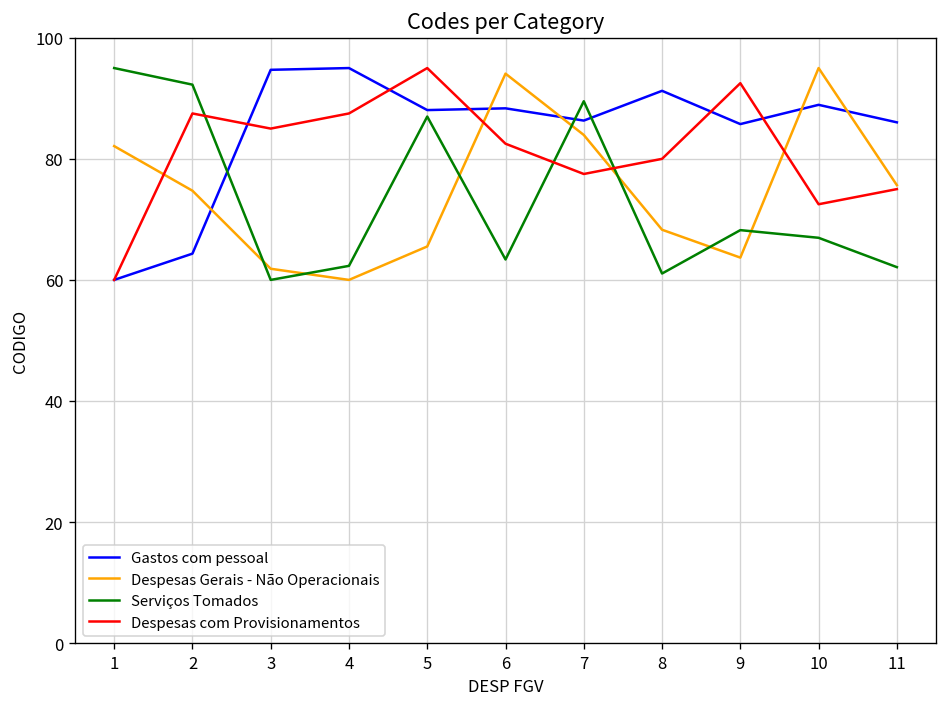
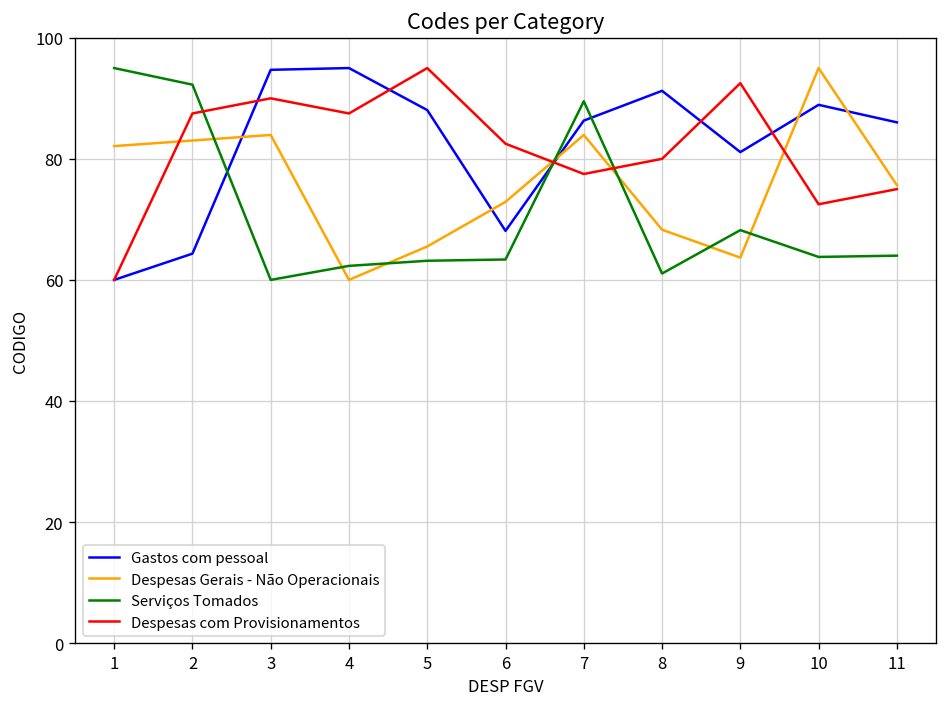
Despesas Gerais - Não Operacionais, 2: 75 -> 83
Despesas Gerais - Não Operacionais, 3: 62 -> 84
Despesas com Provisionamentos, 3: 85 -> 90
Serviços Tomados, 5: 87 -> 63
Gastos com pessoal, 6: 88 -> 68
Despesas Gerais - Não Operacionais, 6: 94 -> 73
Gastos com pessoal, 9: 86 -> 81
Serviços Tomados, 10: 67 -> 64
Serviços Tomados, 11: 62 -> 64
